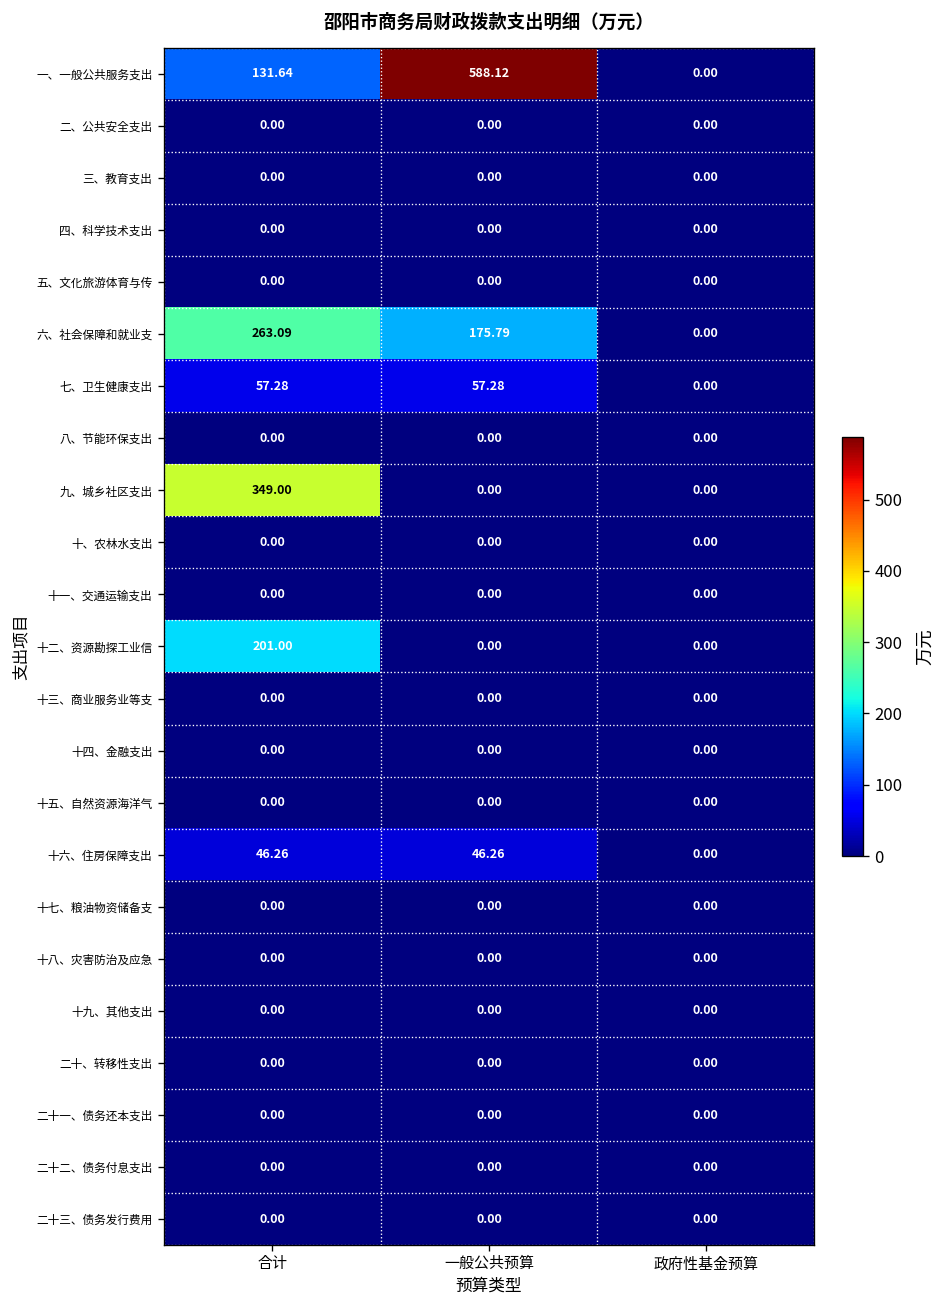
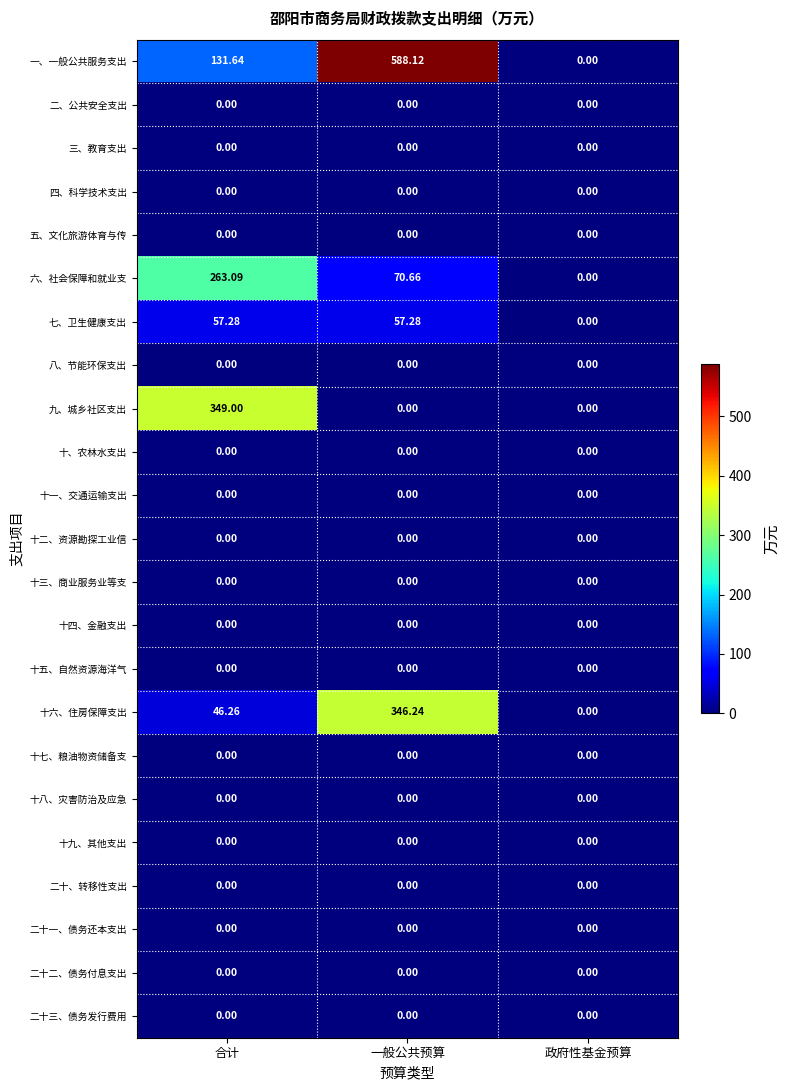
六、社会保障和就业支, 一般公共预算: 175.79 -> 70.66
十二、资源勘探工业信, 合计: 201.00 -> 0.00
十六、住房保障支出, 一般公共预算: 46.26 -> 346.24
